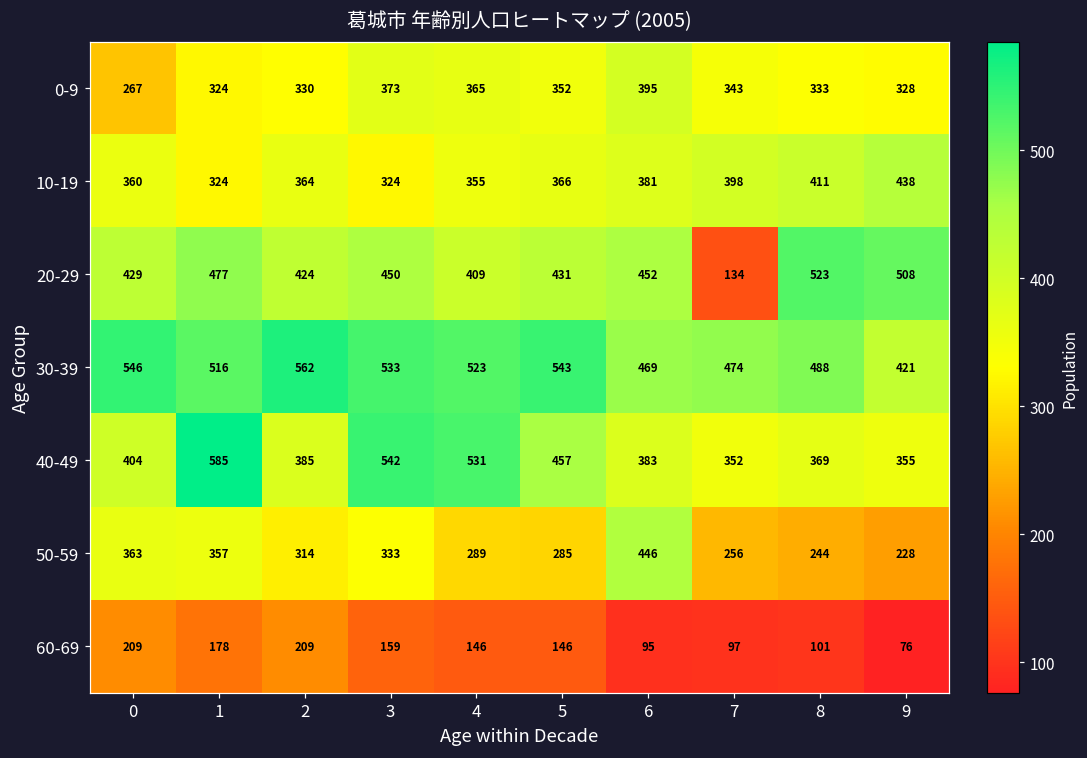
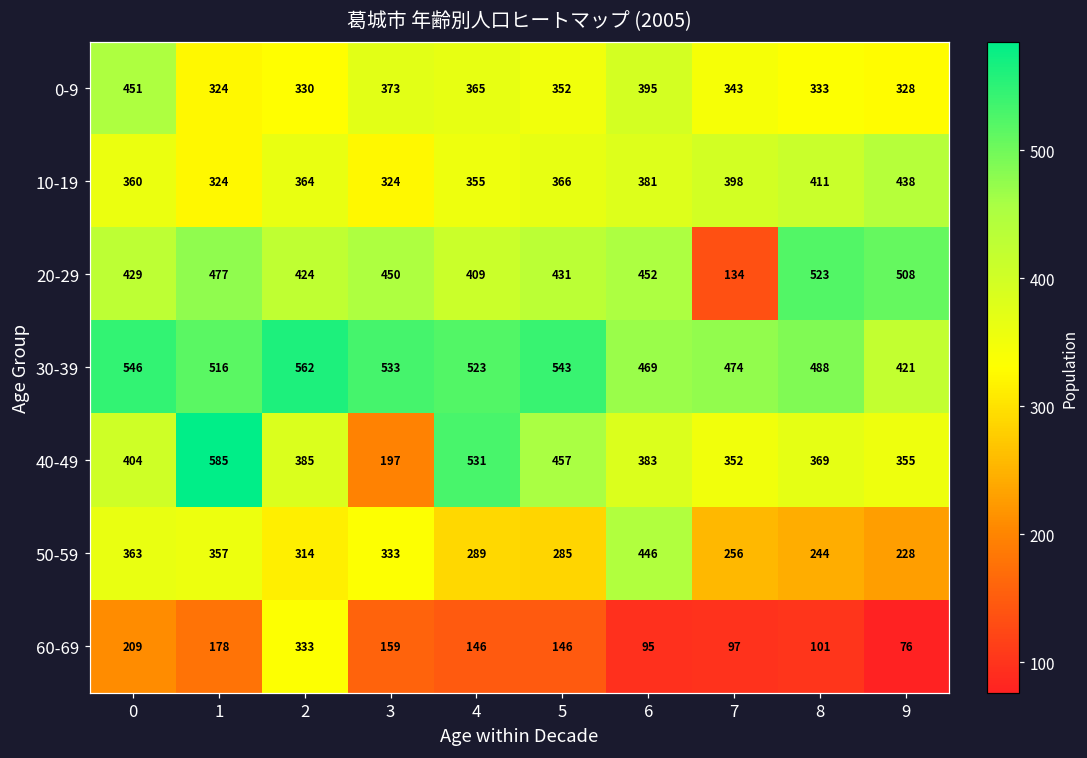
0-9, 0: 267 -> 451
40-49, 3: 542 -> 197
60-69, 2: 209 -> 333
